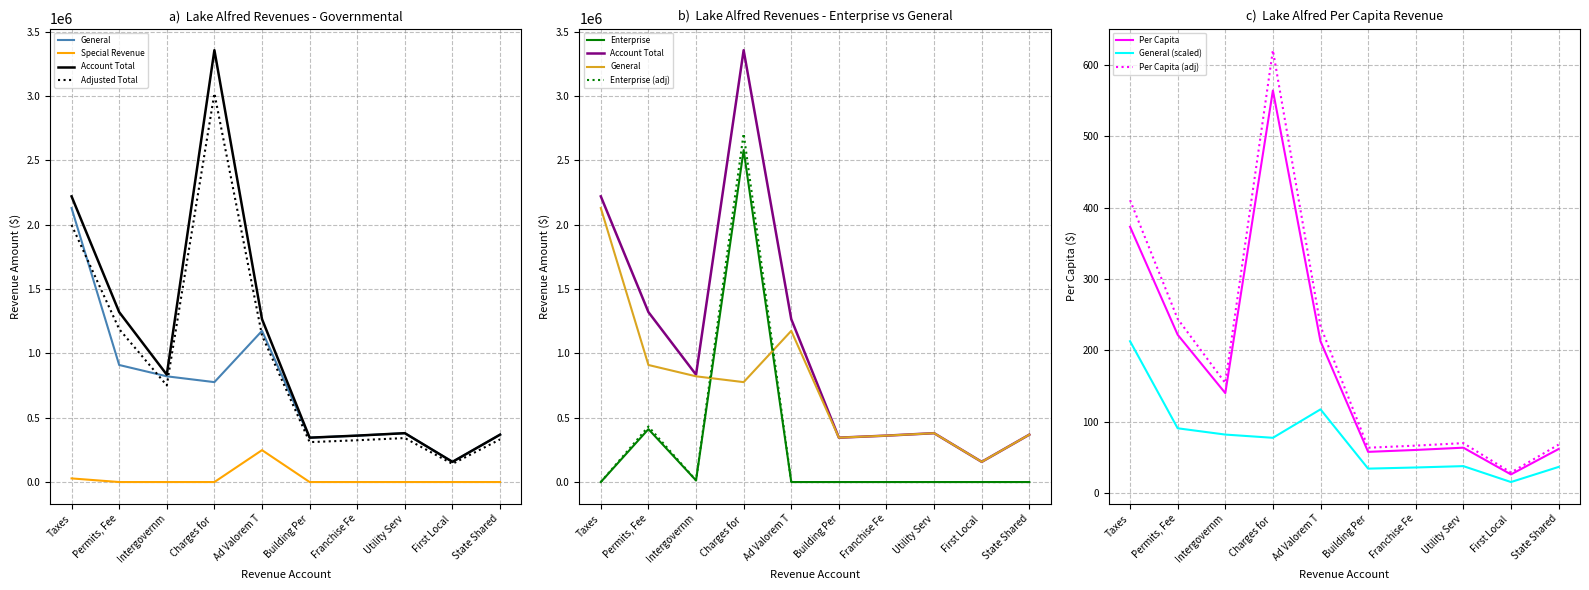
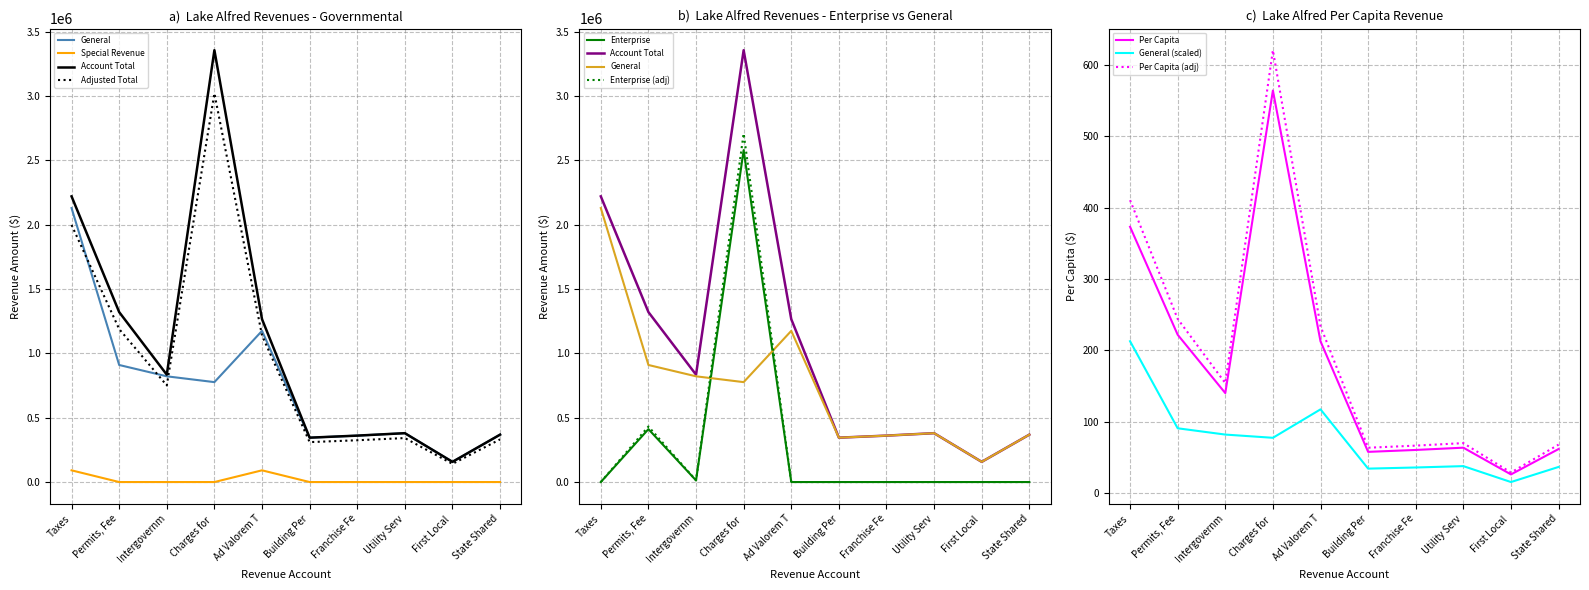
a) Lake Alfred Revenues - Governmental, Special Revenue, Taxes: 30000 -> 90000
a) Lake Alfred Revenues - Governmental, Special Revenue, Ad Valorem T: 250000 -> 90000
